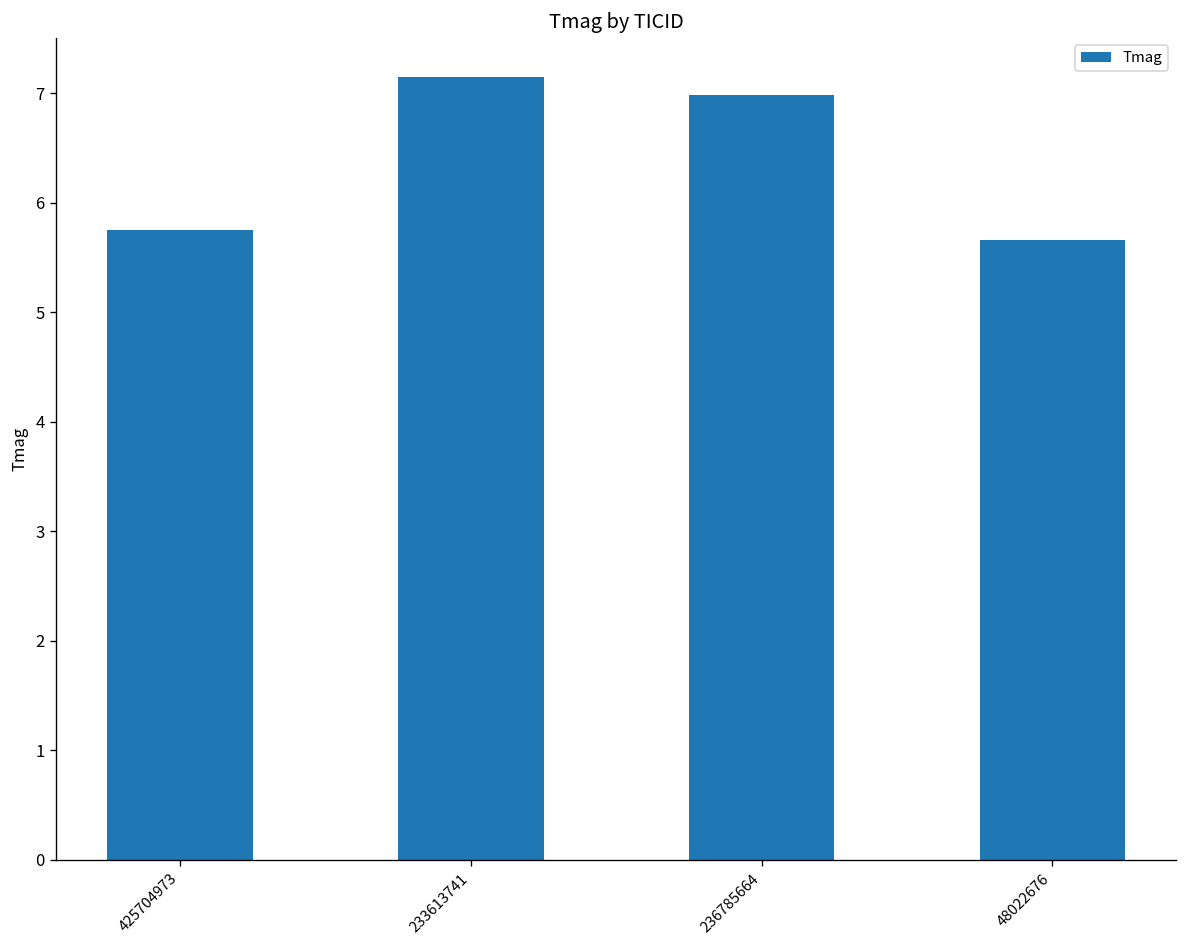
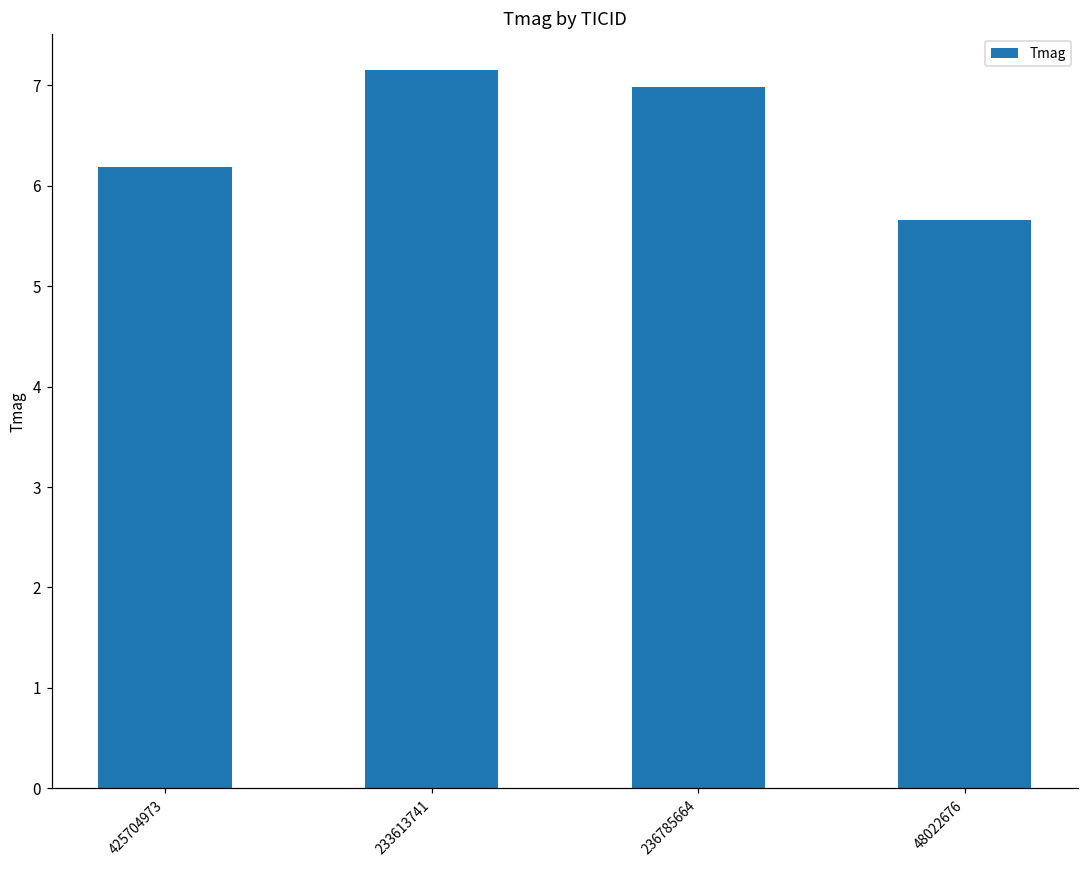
425704973: 5.8 -> 6.2
